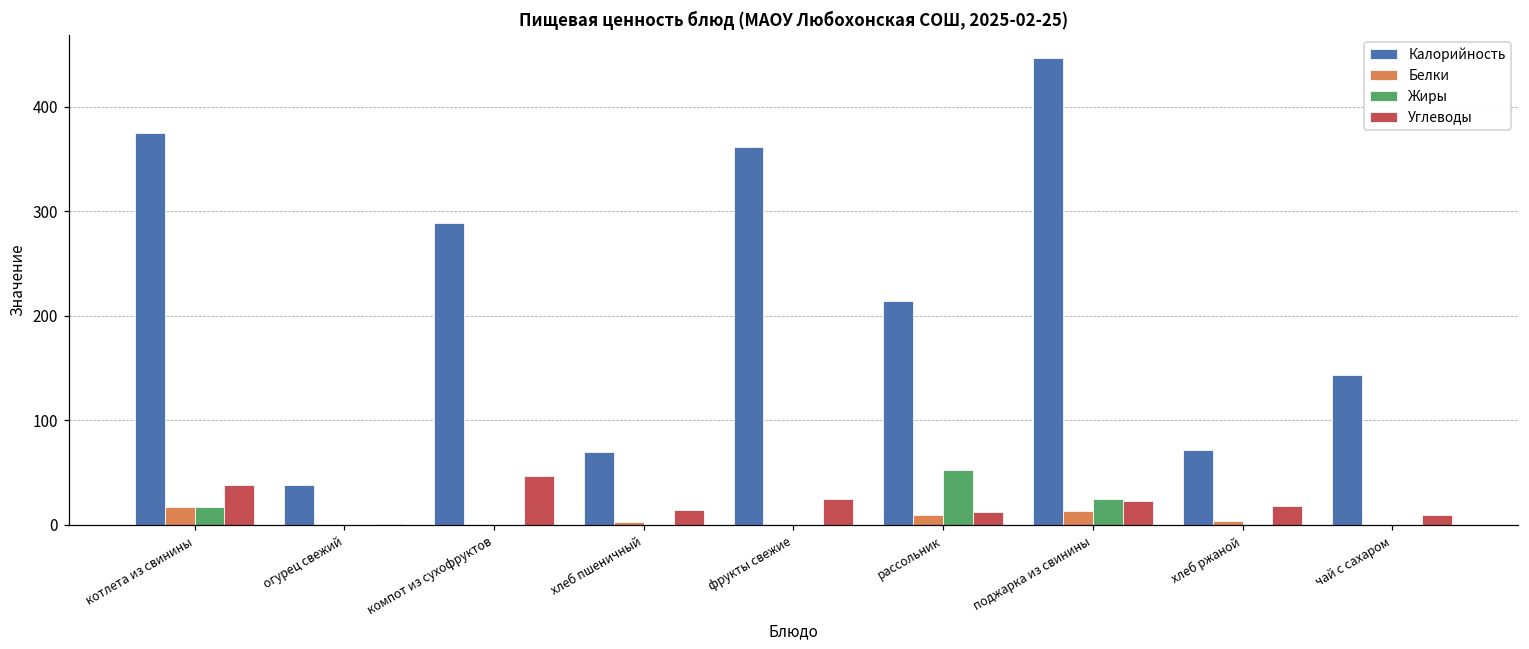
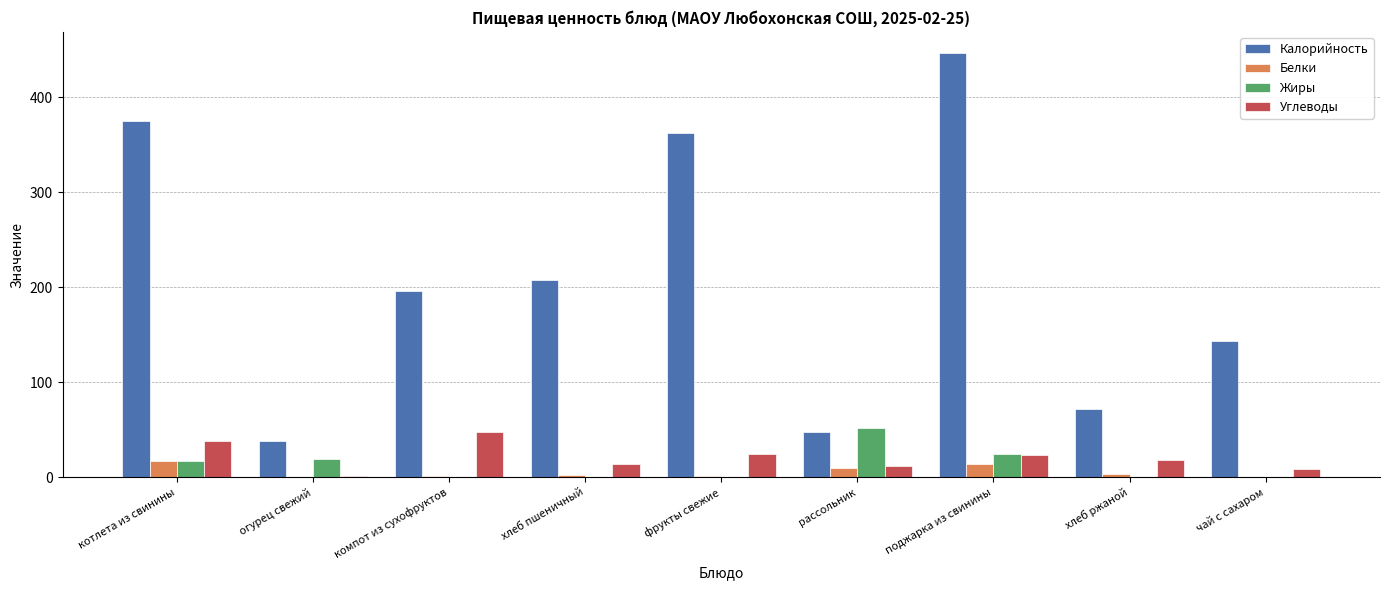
Жиры, огурец свежий: 0 -> 20
Калорийность, компот из сухофруктов: 290 -> 200
Калорийность, хлеб пшеничный: 70 -> 210
Калорийность, рассольник: 210 -> 50
